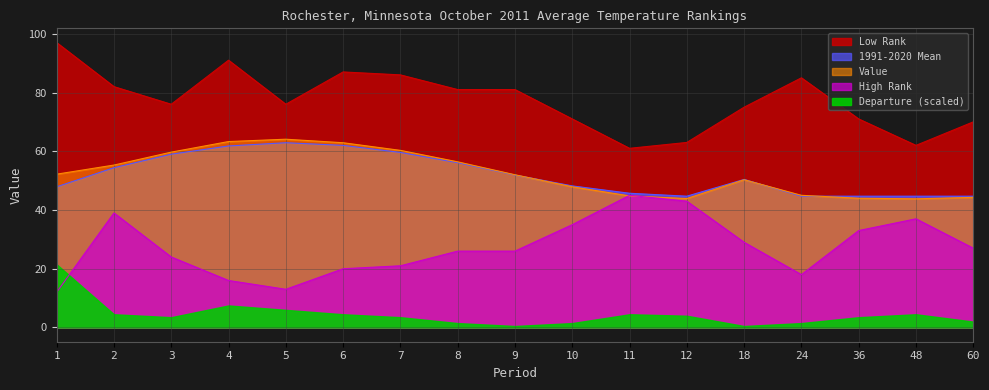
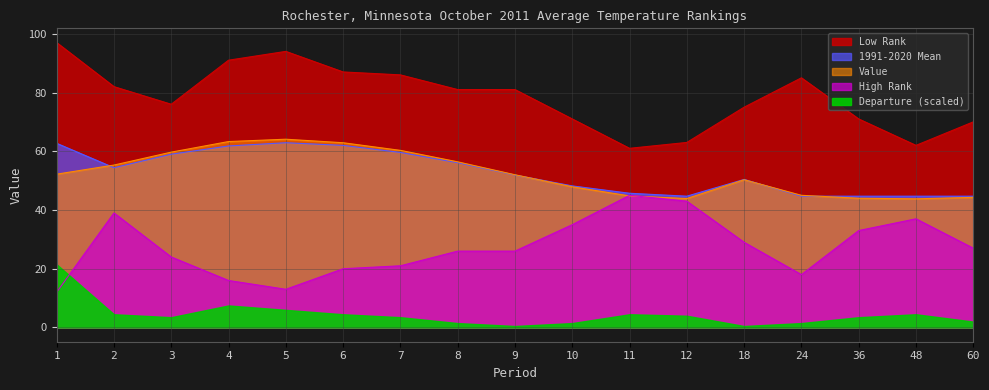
1991-2020 Mean, 1: 48 -> 63
Low Rank, 5: 76 -> 94
